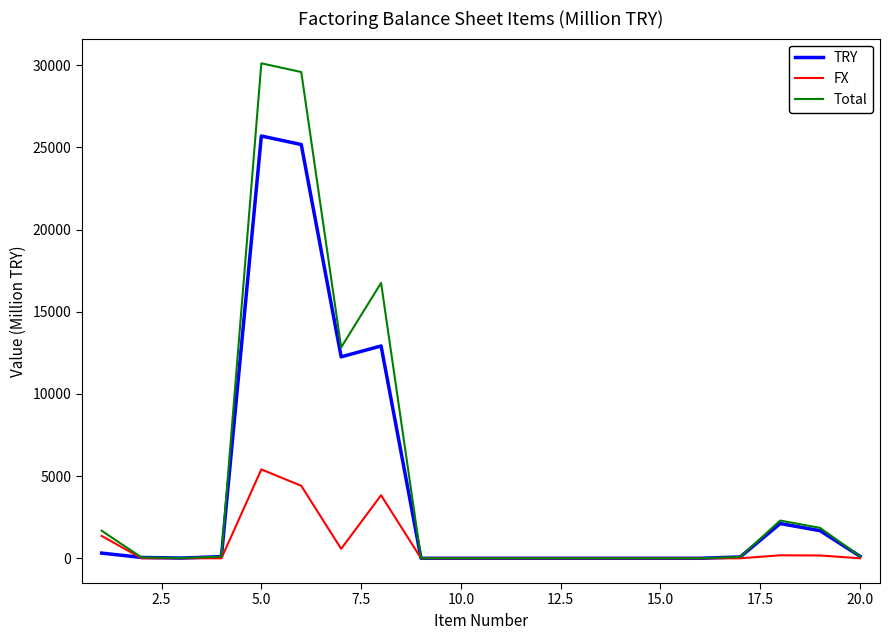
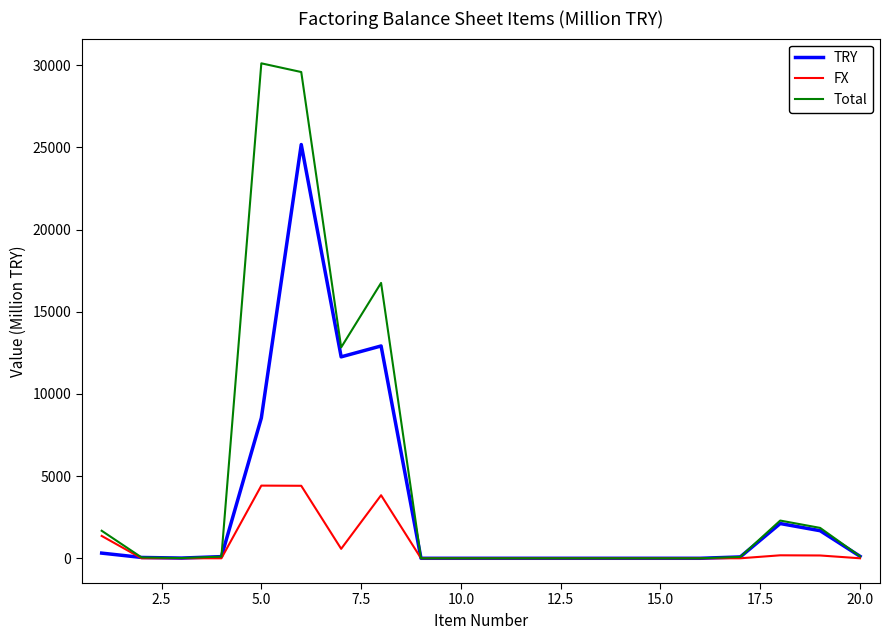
TRY, 5.0: 25700 -> 8500
FX, 5.0: 5400 -> 4400
